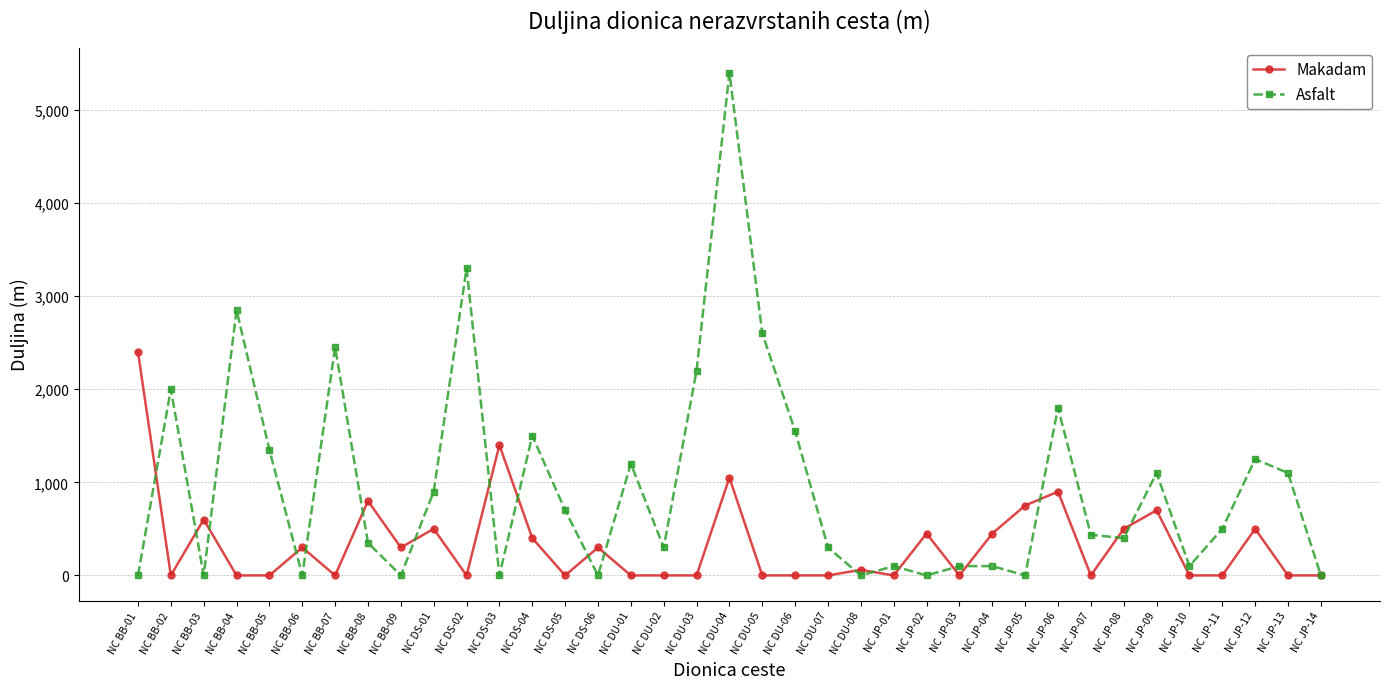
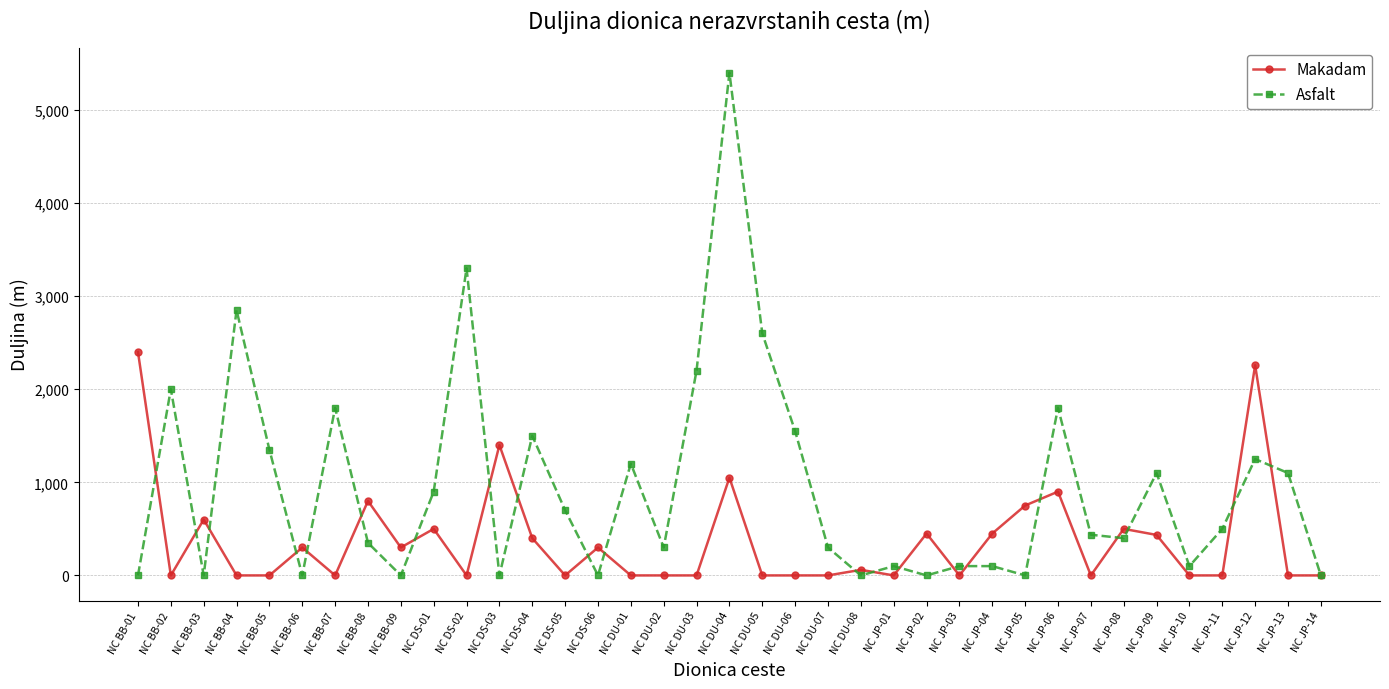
Asfalt, NC BB-07: 2,500 -> 1,800
Makadam, NC JP-09: 700 -> 400
Makadam, NC JP-12: 500 -> 2,300
